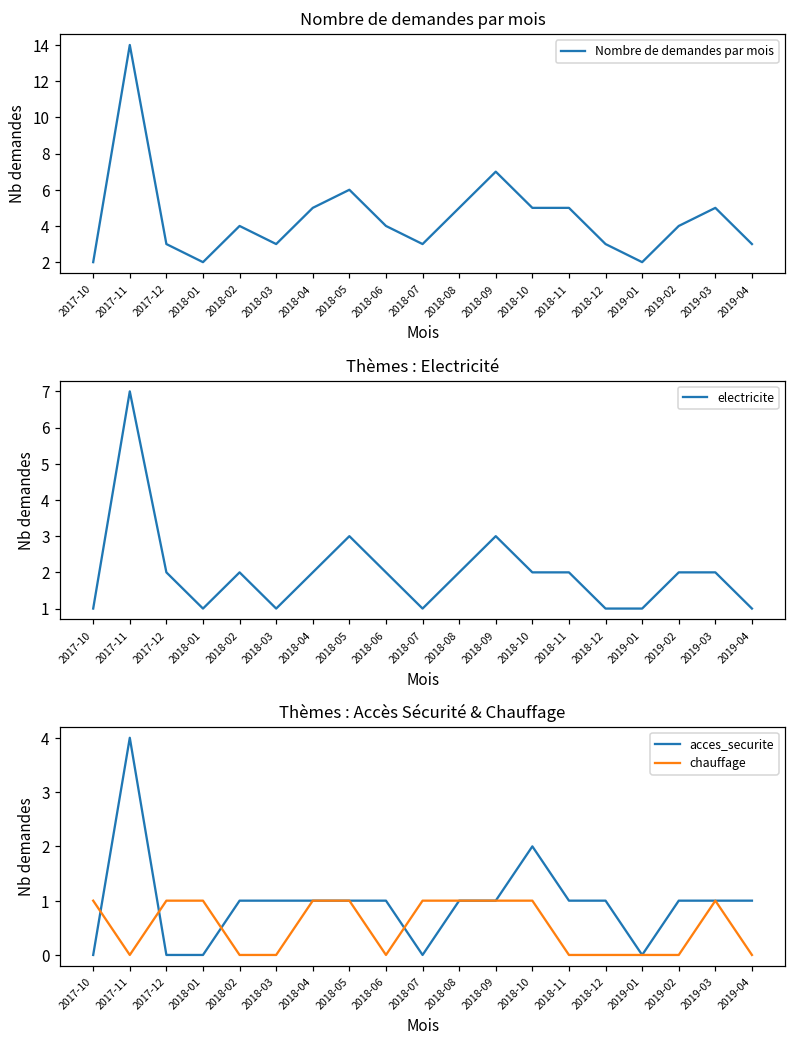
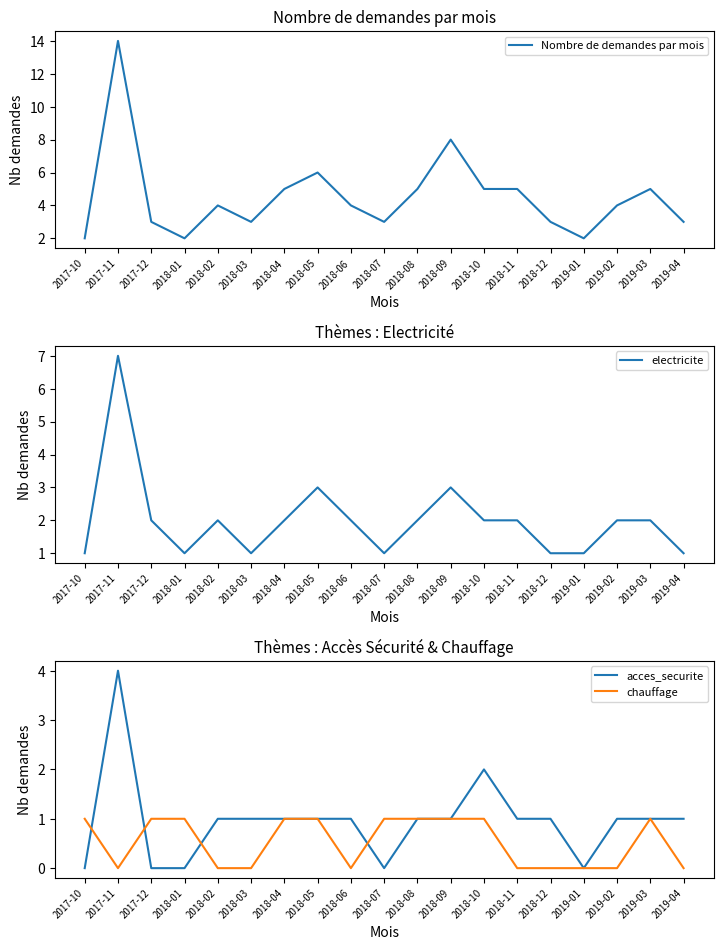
Nombre de demandes par mois, 2018-09: 7 -> 8
